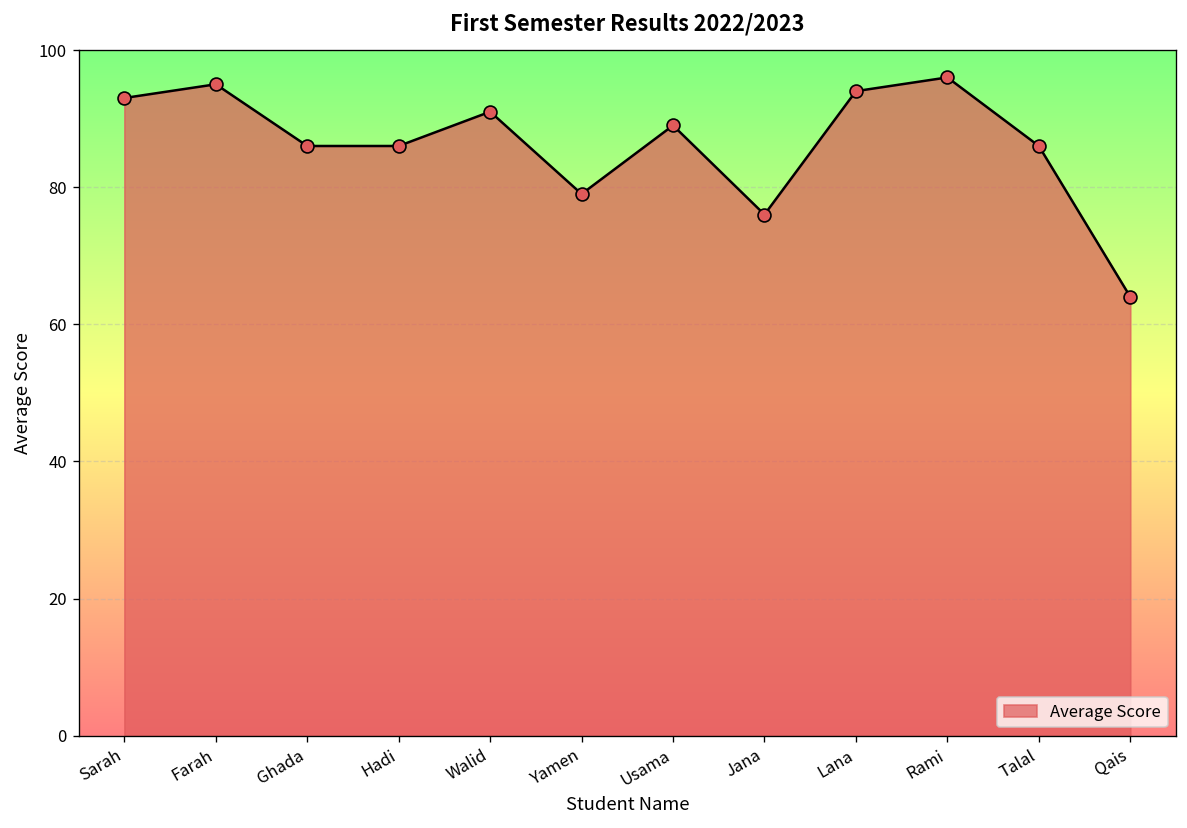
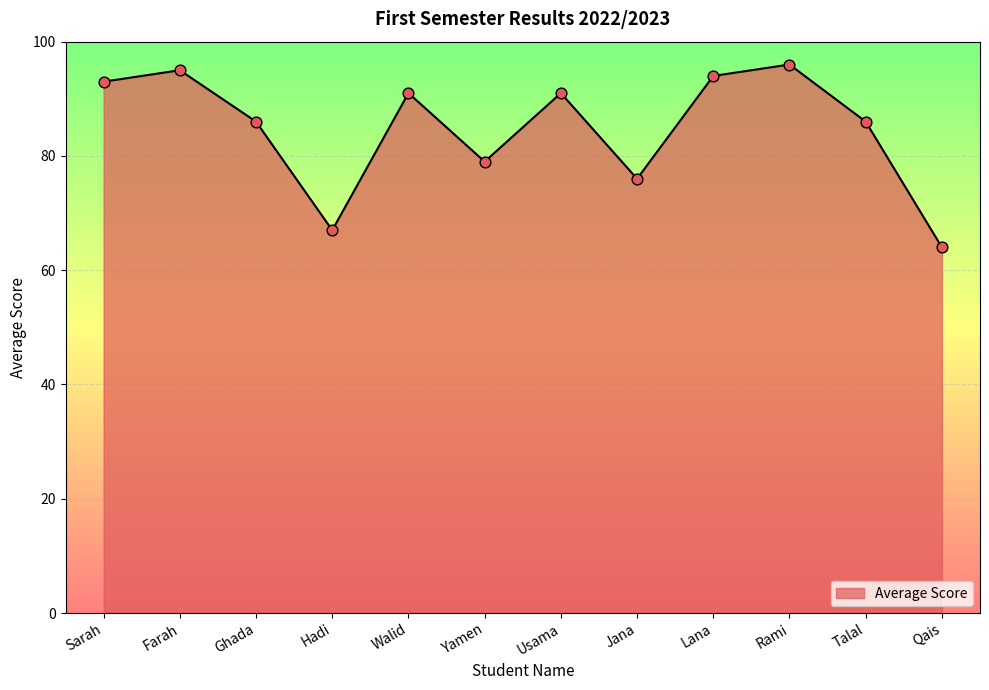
Hadi: 86 -> 67
Usama: 89 -> 91
